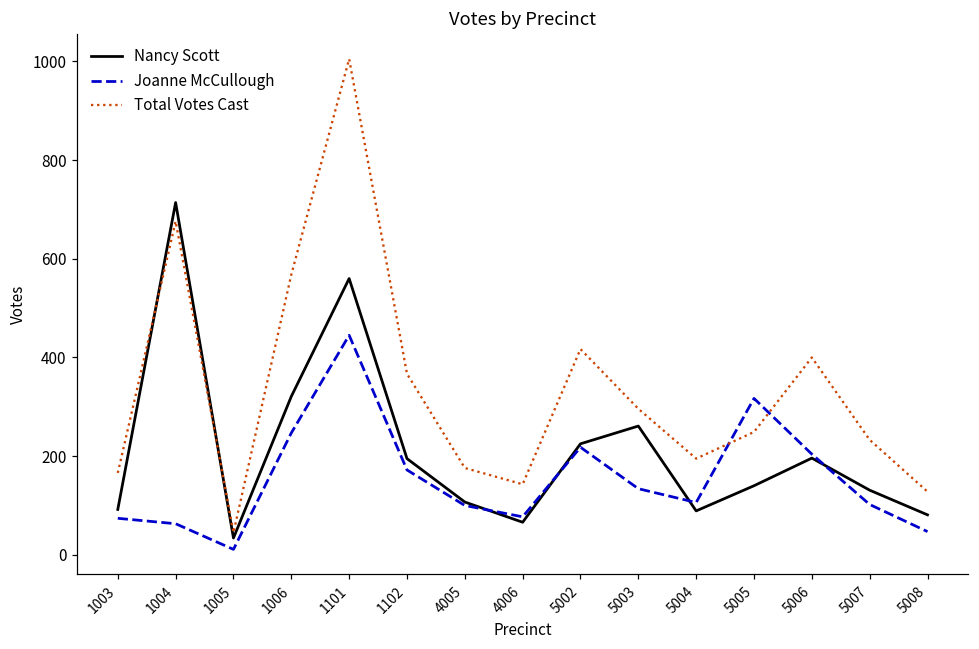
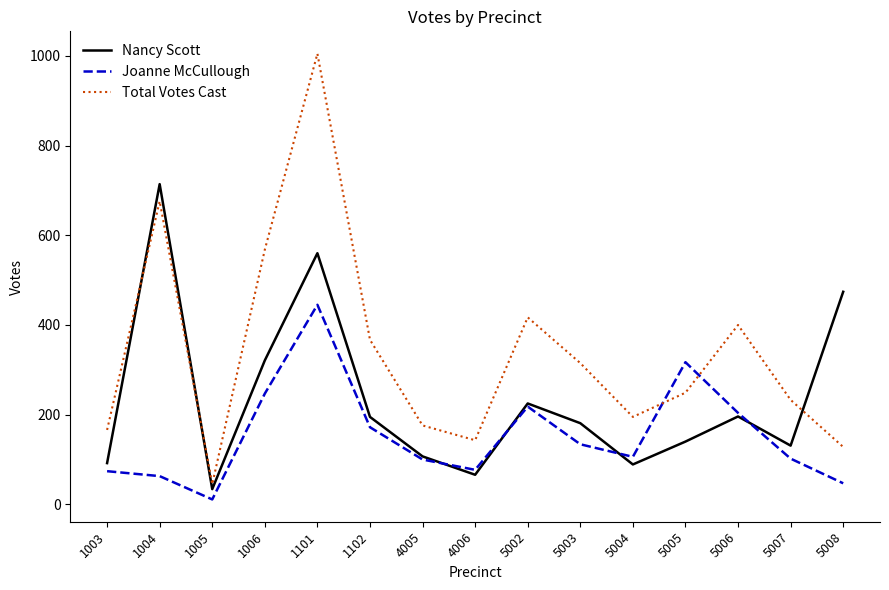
Nancy Scott, 5003: 260 -> 180
Total Votes Cast, 5003: 300 -> 320
Nancy Scott, 5008: 80 -> 470
